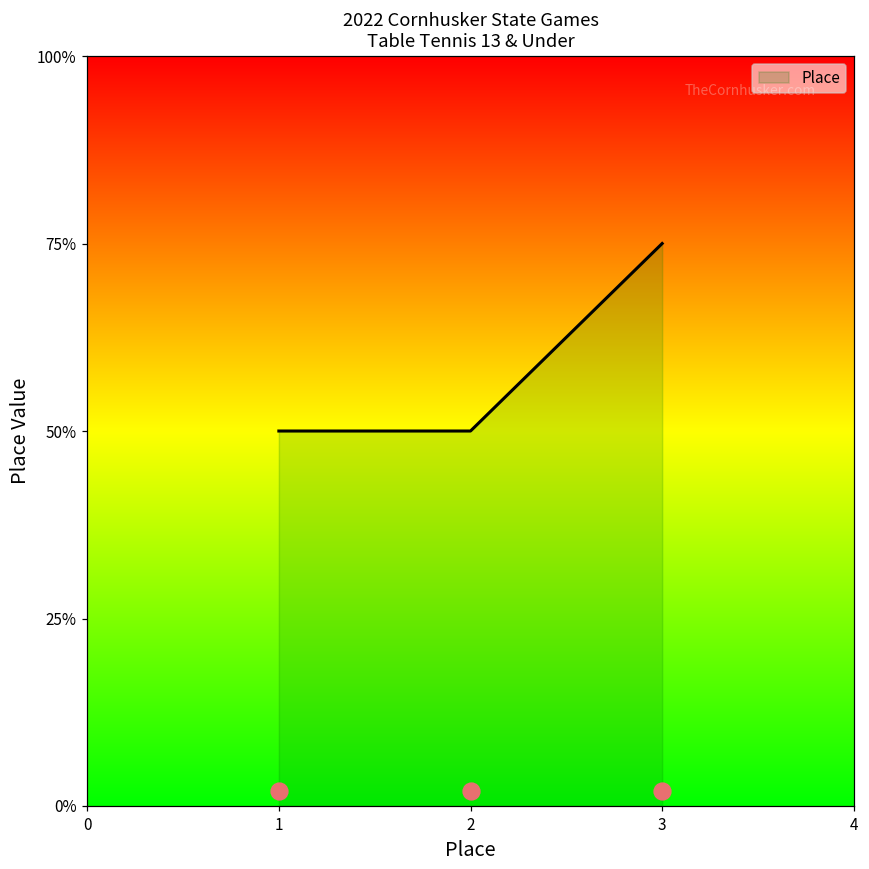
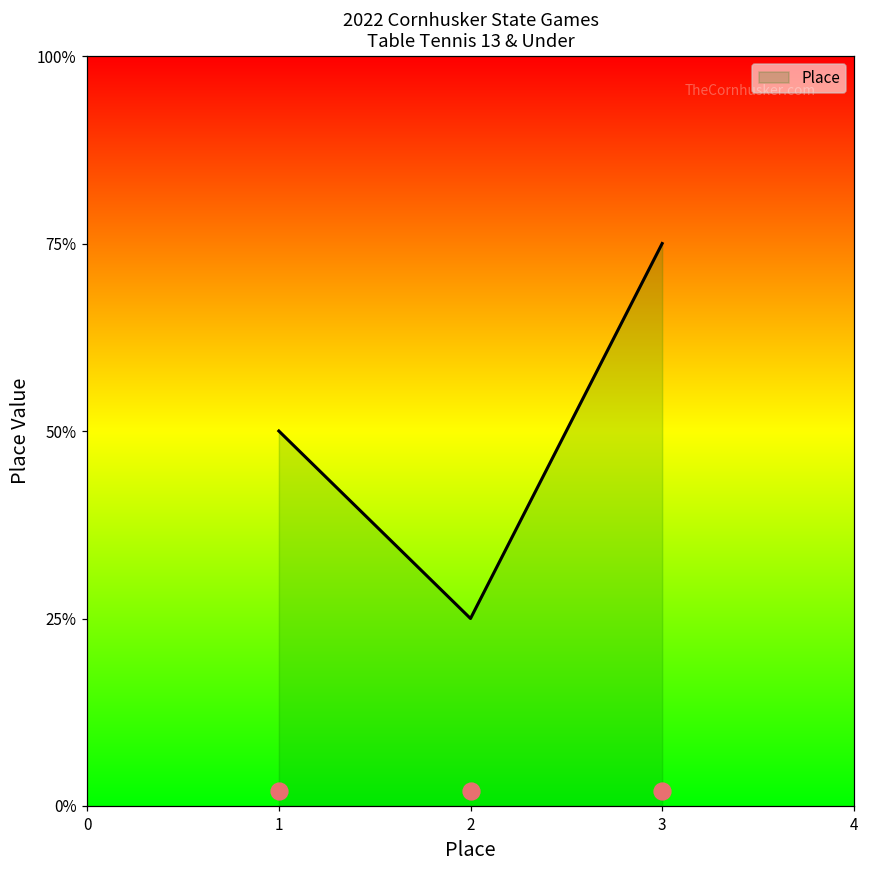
Place, 2: 50% -> 25%
